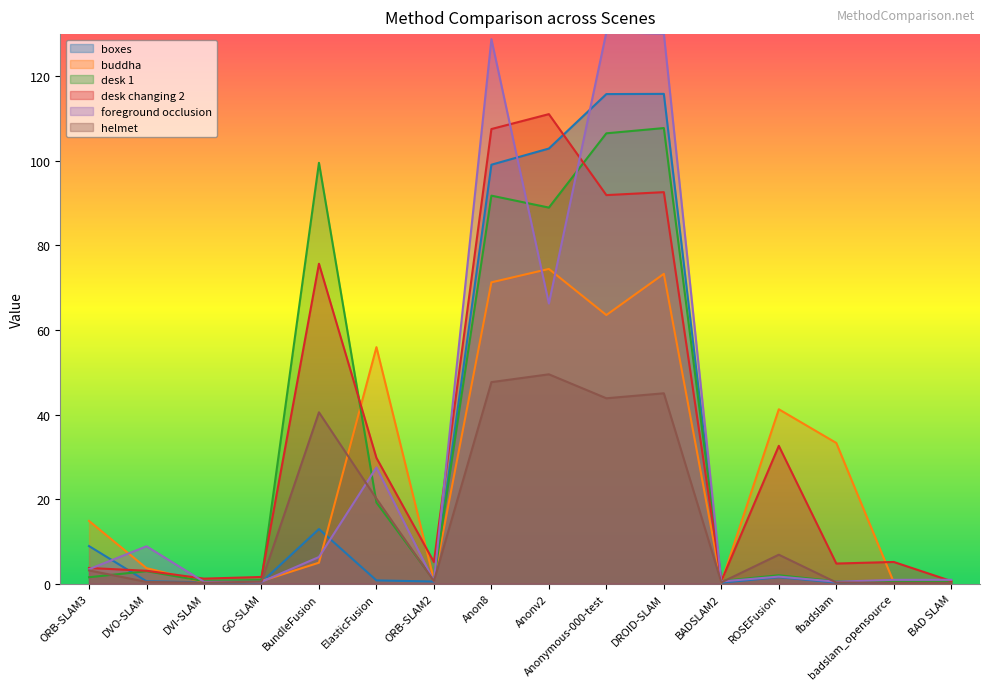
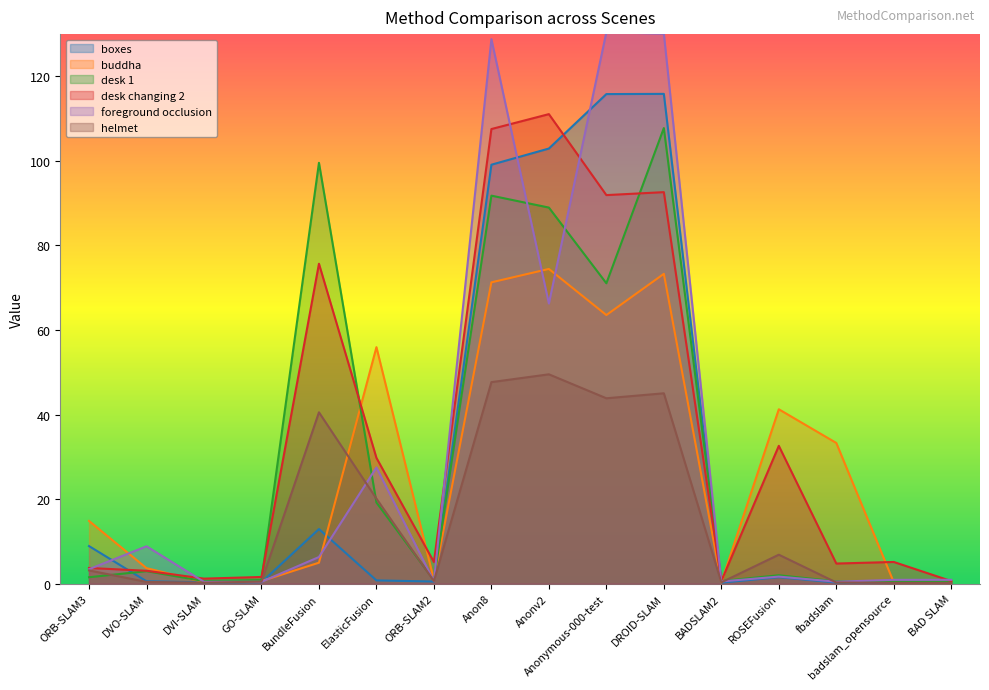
desk 1, Anonymous-000-test: 107 -> 71
